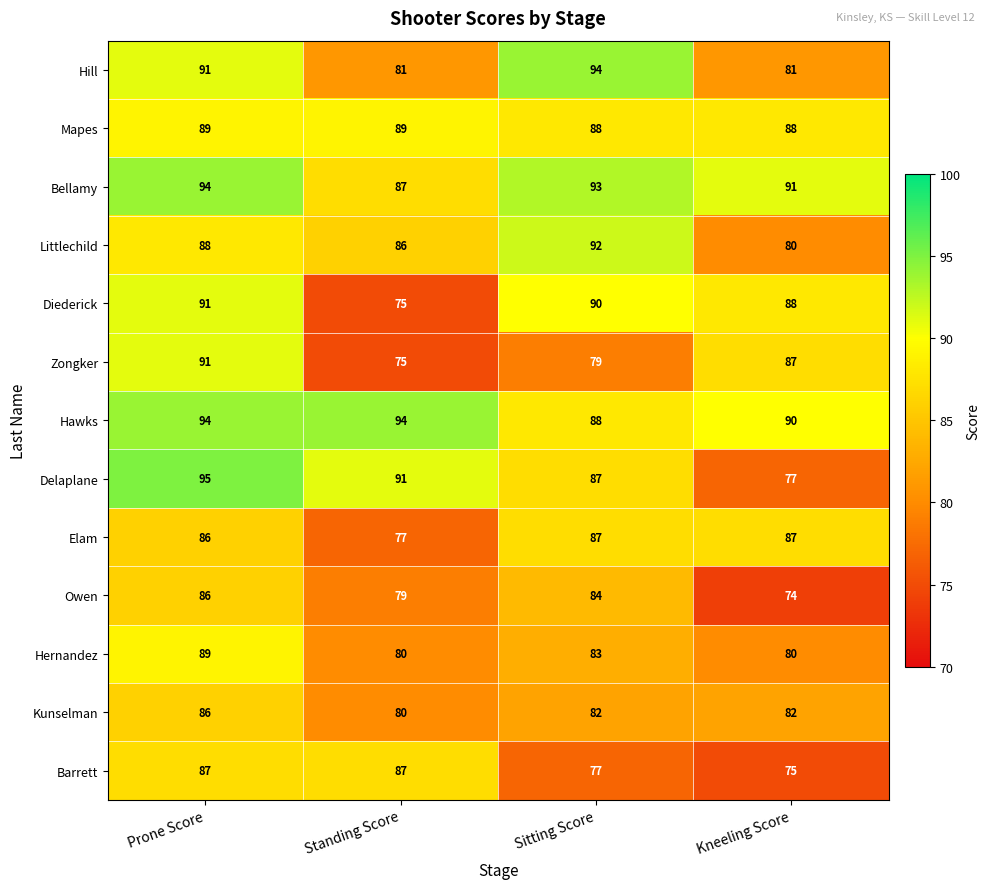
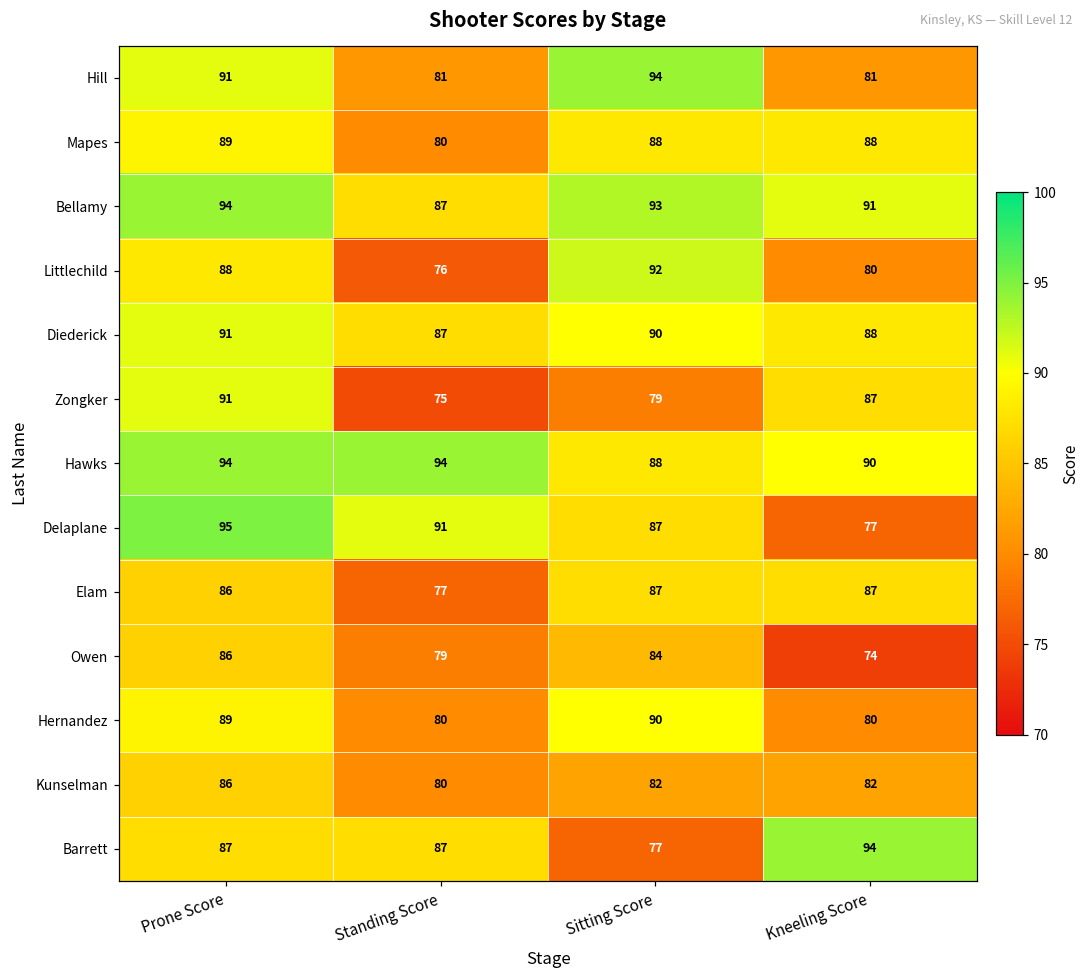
Mapes, Standing Score: 89 -> 80
Littlechild, Standing Score: 86 -> 76
Diederick, Standing Score: 75 -> 87
Hernandez, Sitting Score: 83 -> 90
Barrett, Kneeling Score: 75 -> 94
